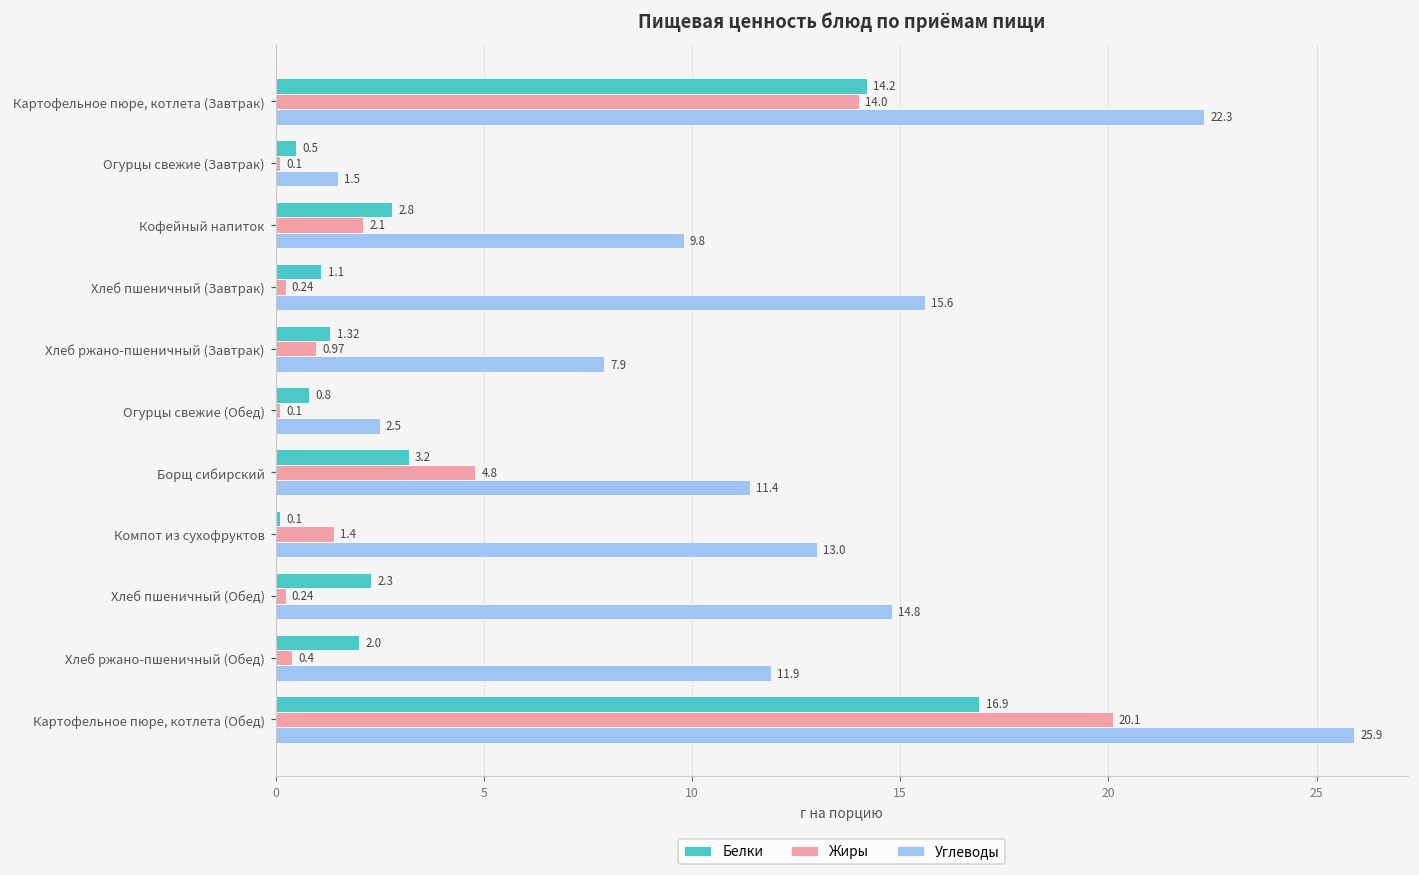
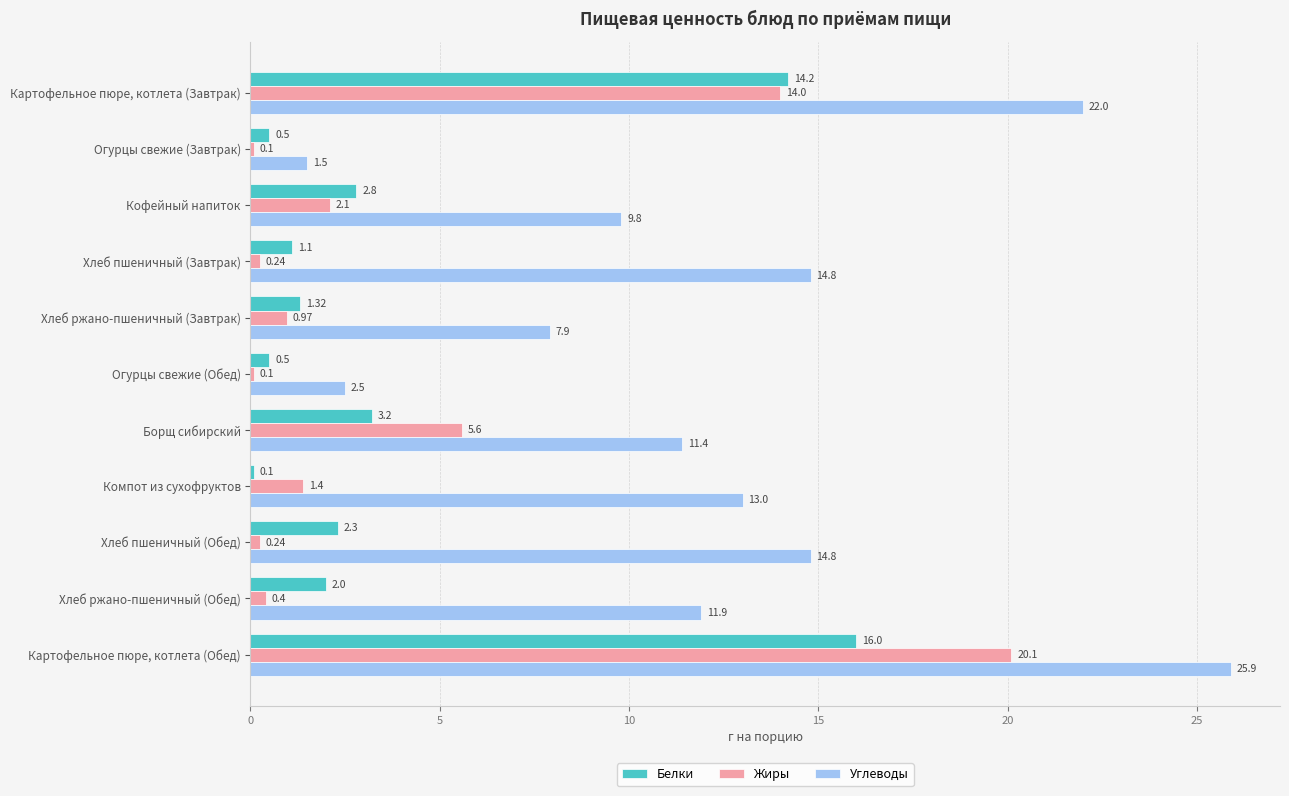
Углеводы, Картофельное пюре, котлета (Завтрак): 22.3 -> 22.0
Углеводы, Хлеб пшеничный (Завтрак): 15.6 -> 14.8
Белки, Огурцы свежие (Обед): 0.8 -> 0.5
Жиры, Борщ сибирский: 4.8 -> 5.6
Белки, Картофельное пюре, котлета (Обед): 16.9 -> 16.0
